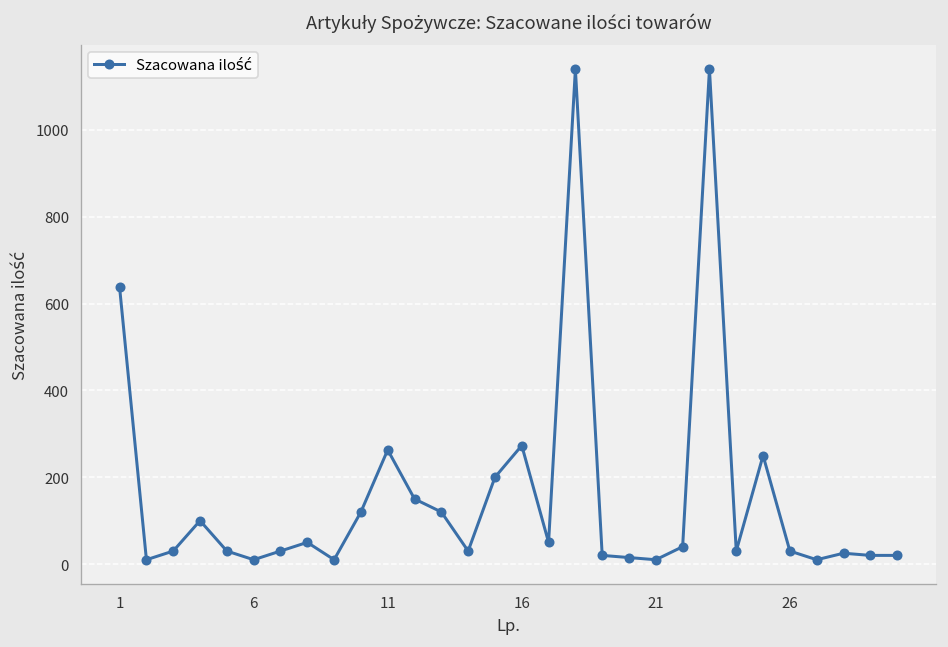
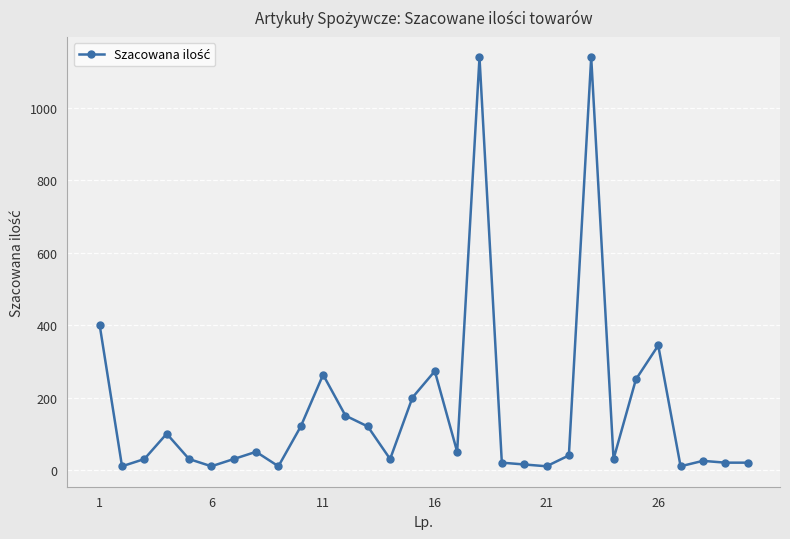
1: 640 -> 400
26: 30 -> 340
